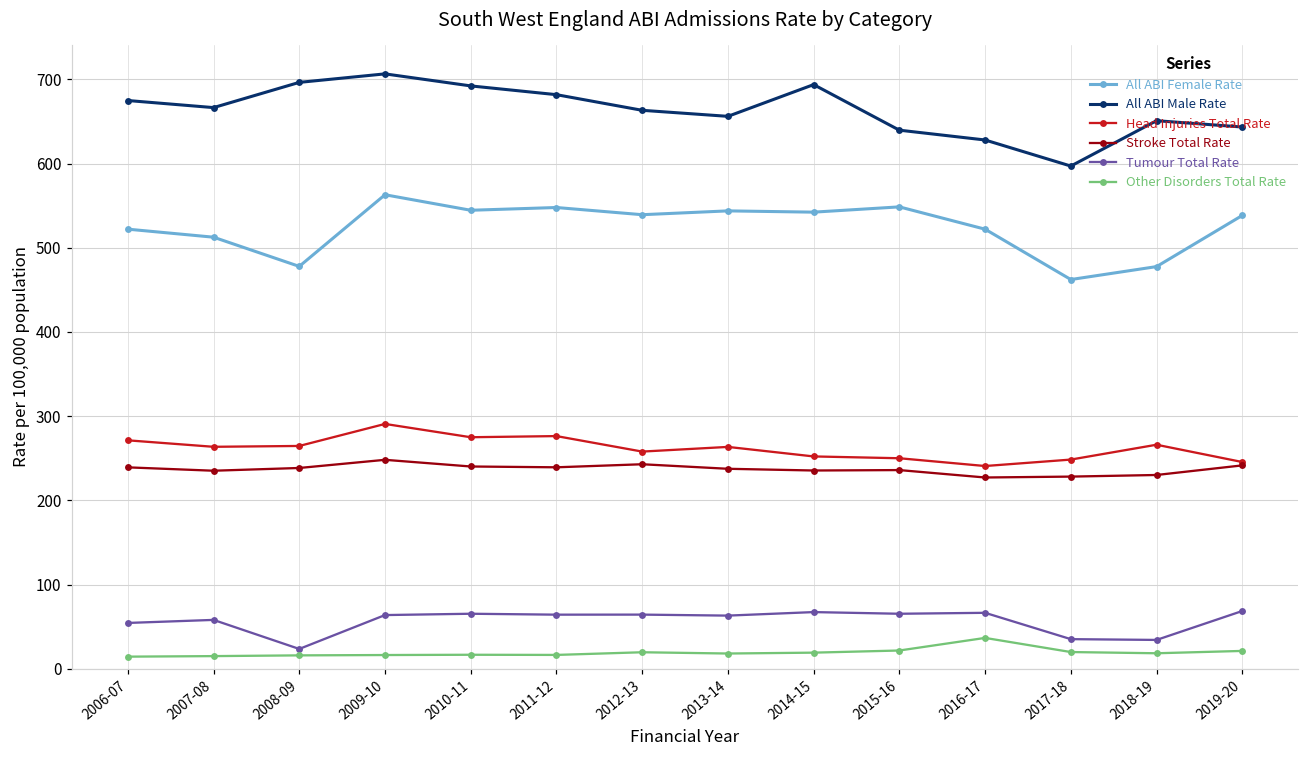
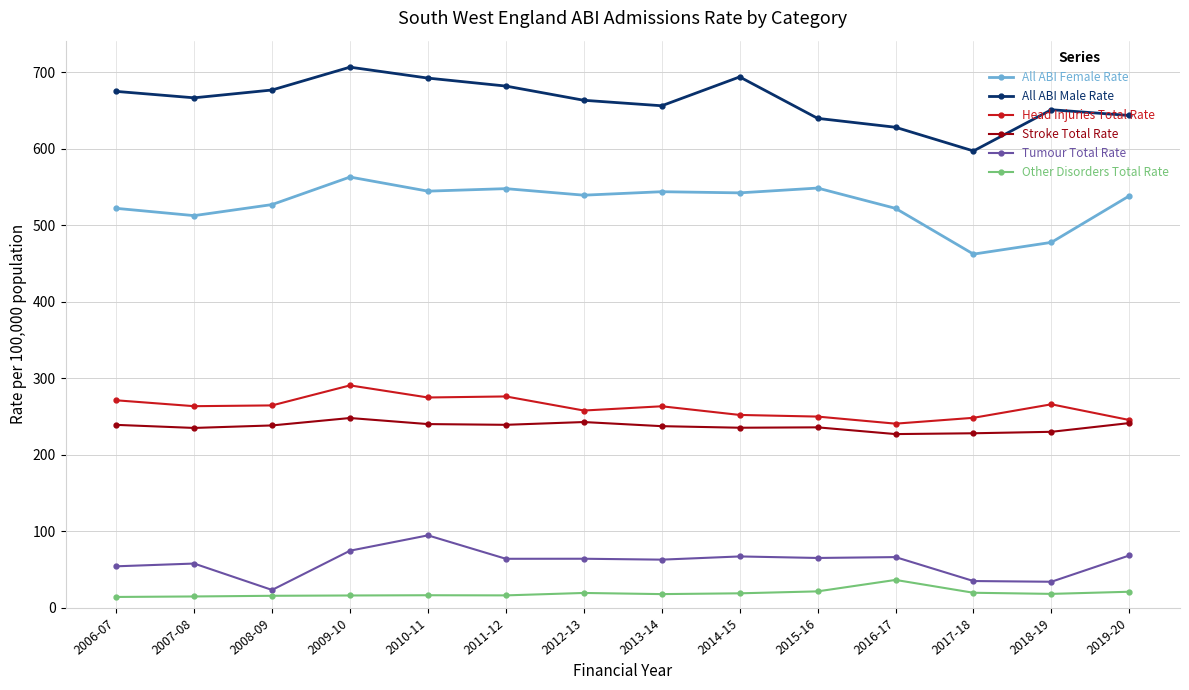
All ABI Female Rate, 2008-09: 480 -> 530
All ABI Male Rate, 2008-09: 700 -> 680
Tumour Total Rate, 2009-10: 60 -> 70
Tumour Total Rate, 2010-11: 70 -> 90
